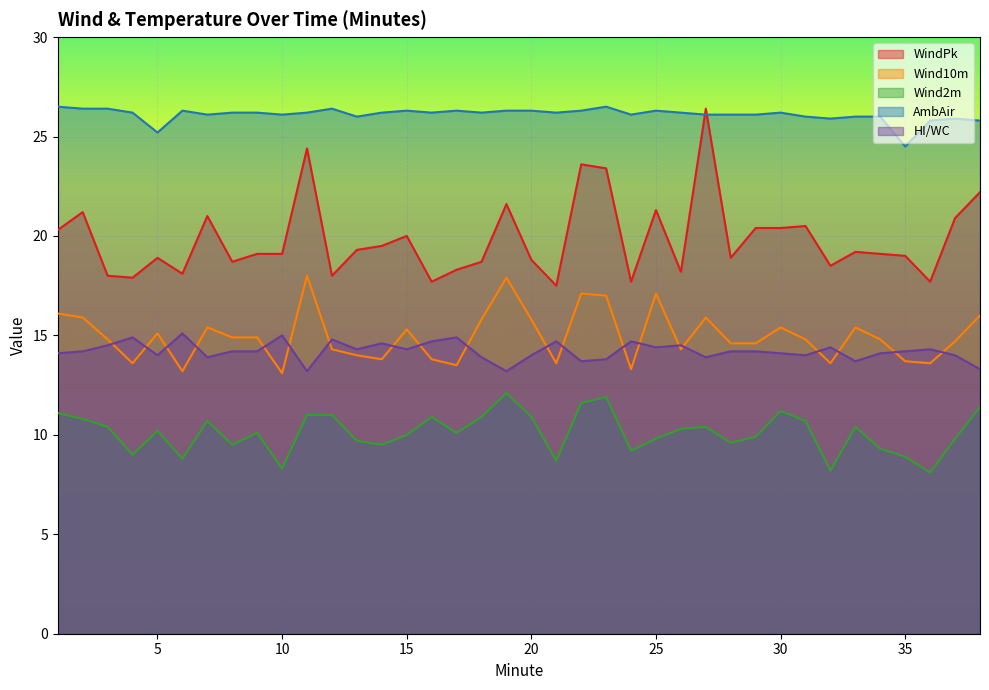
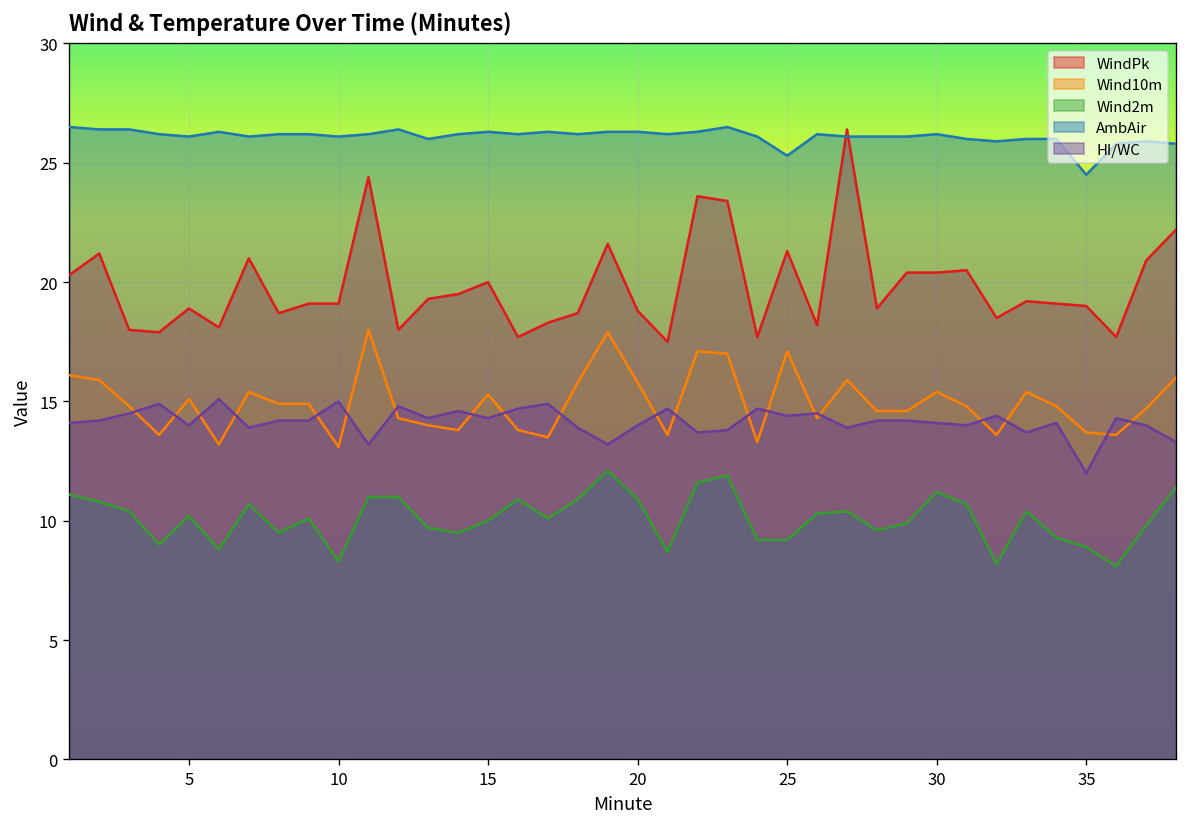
AmbAir, 5: 25.2 -> 26.1
Wind2m, 25: 9.8 -> 9.2
AmbAir, 25: 26.3 -> 25.3
HI/WC, 35: 14.2 -> 12.0
